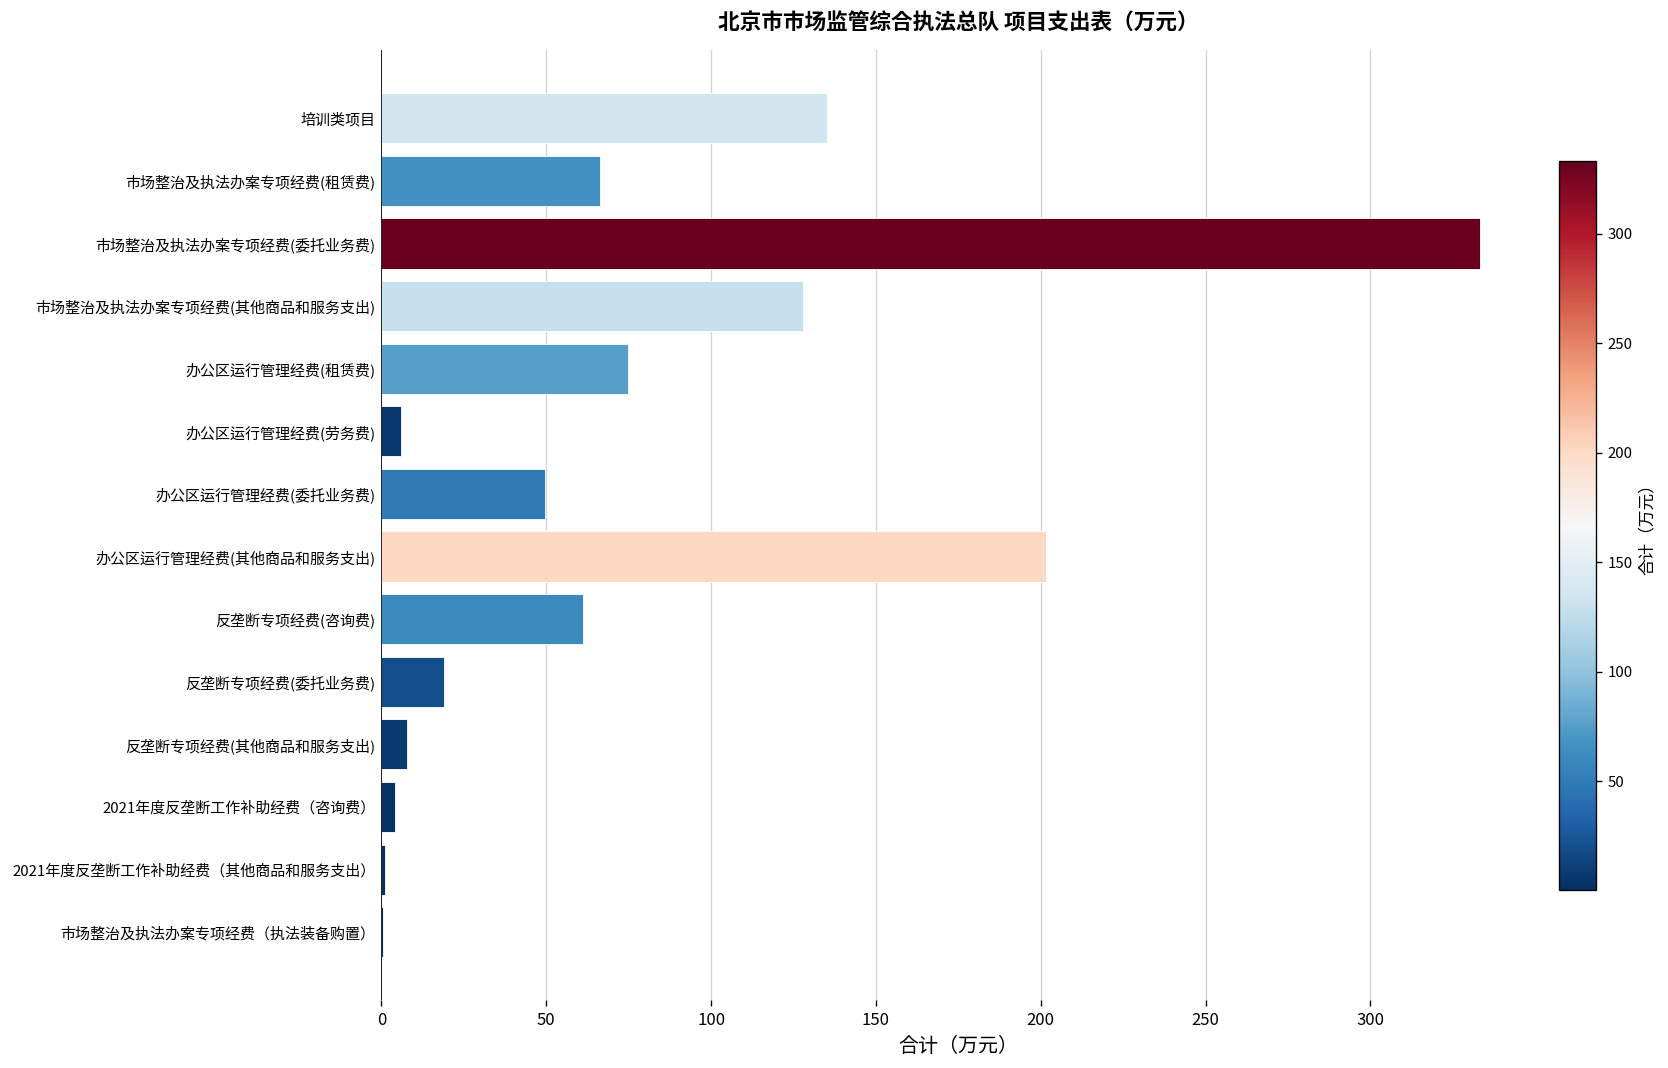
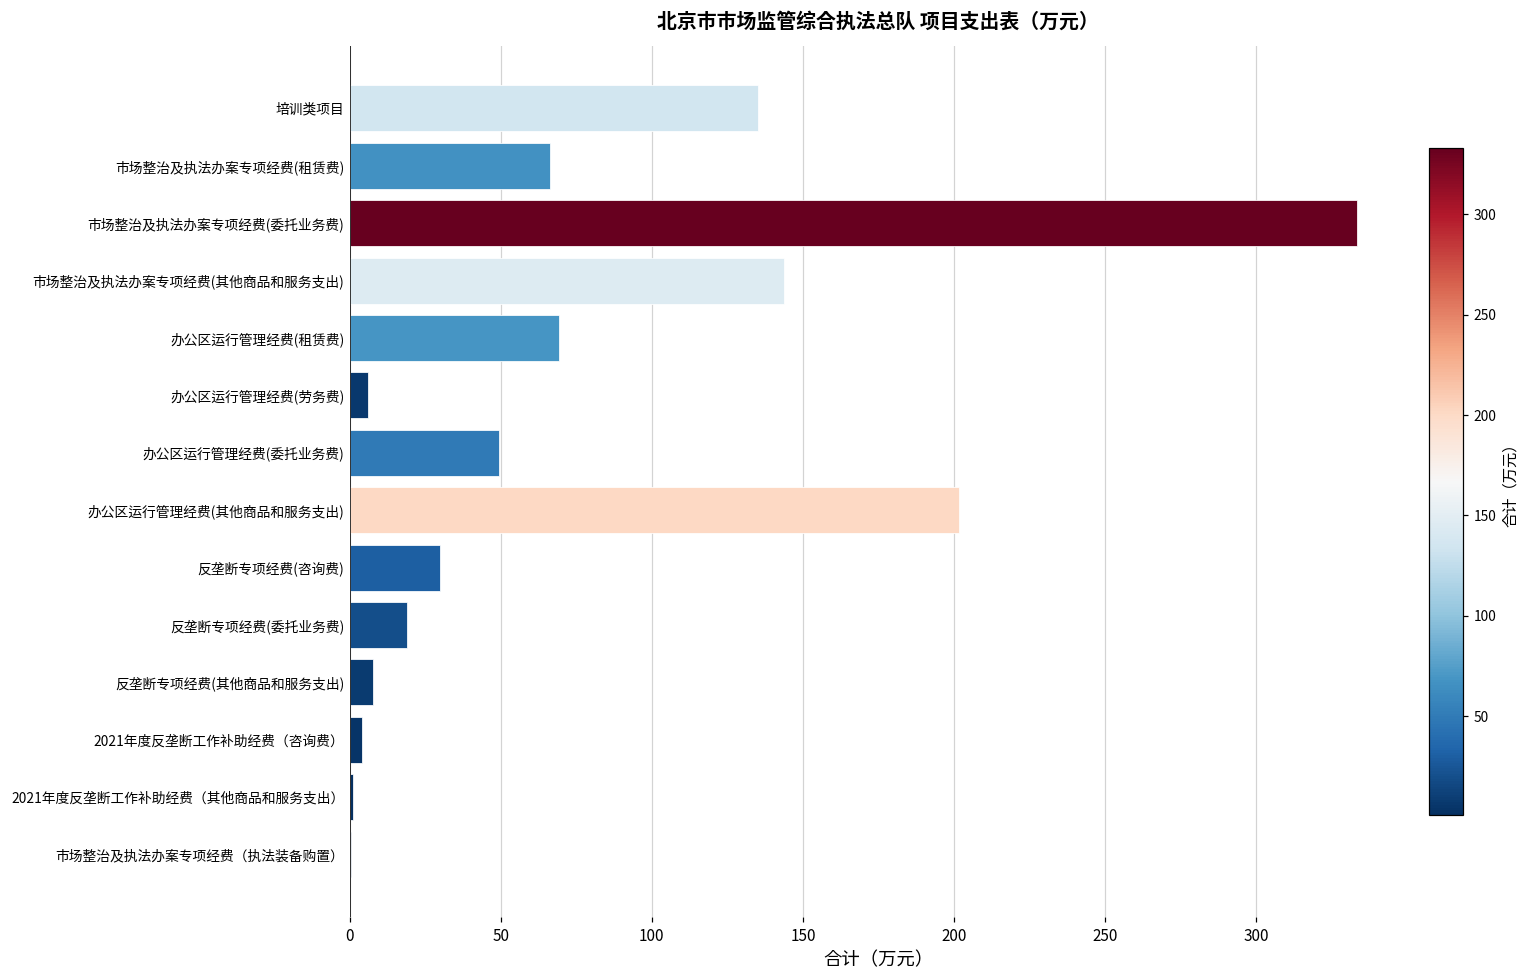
市场整治及执法办案专项经费(其他商品和服务支出): 128 -> 144
办公区运行管理经费(租赁费): 75 -> 69
反垄断专项经费(咨询费): 61 -> 30
